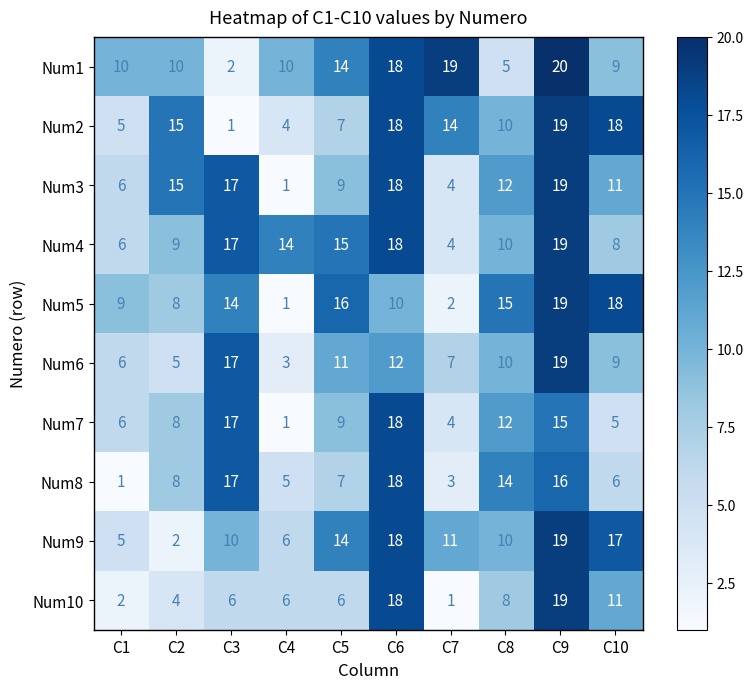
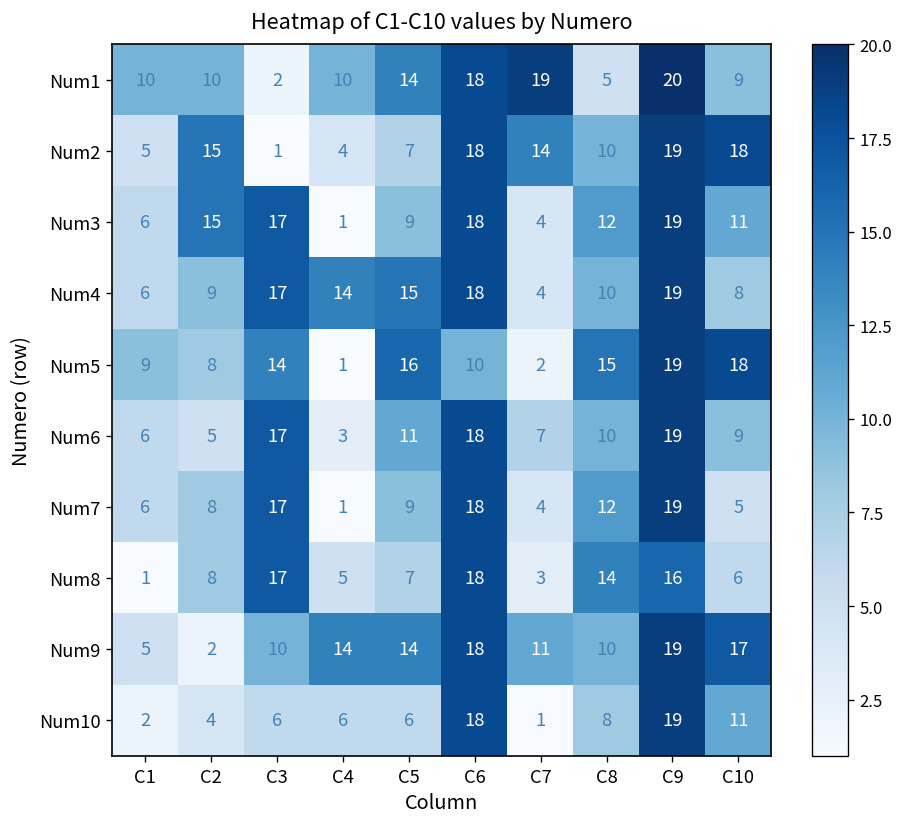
Num6, C6: 12 -> 18
Num7, C9: 15 -> 19
Num9, C4: 6 -> 14
